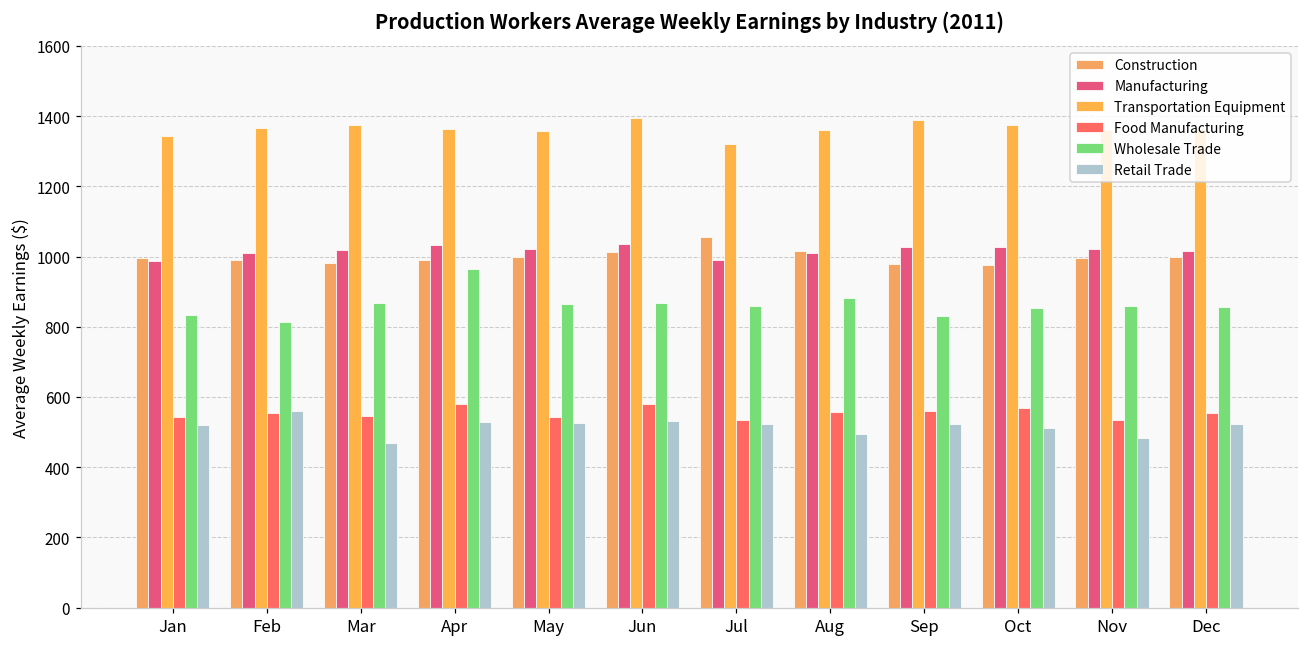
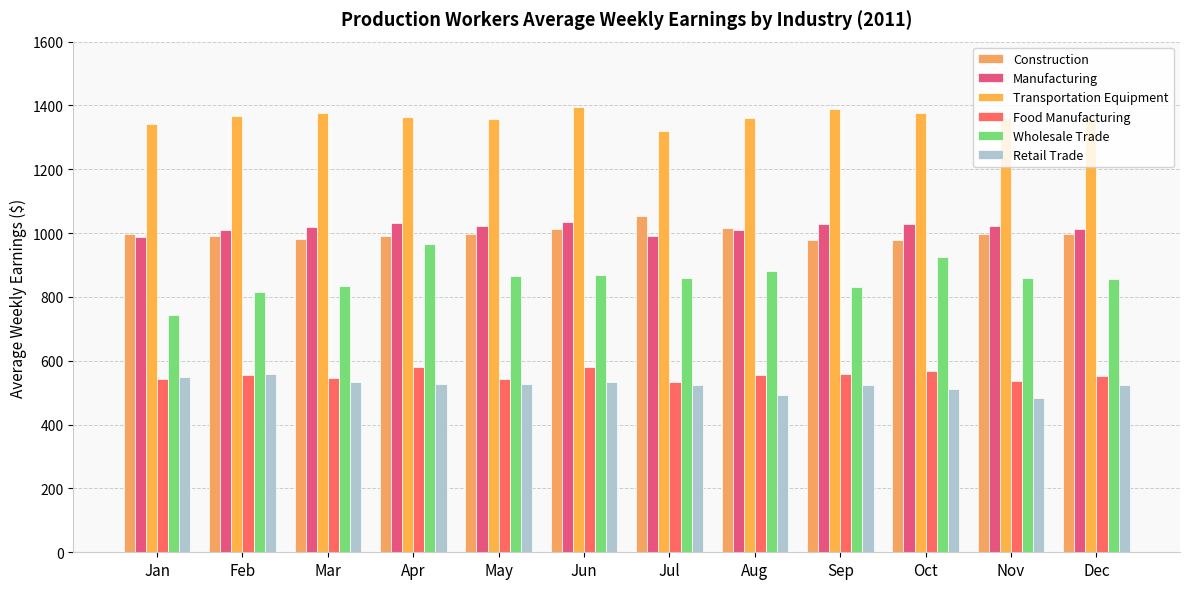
Wholesale Trade, Jan: 830 -> 740
Retail Trade, Jan: 520 -> 550
Wholesale Trade, Mar: 870 -> 840
Retail Trade, Mar: 470 -> 530
Wholesale Trade, Oct: 850 -> 930
